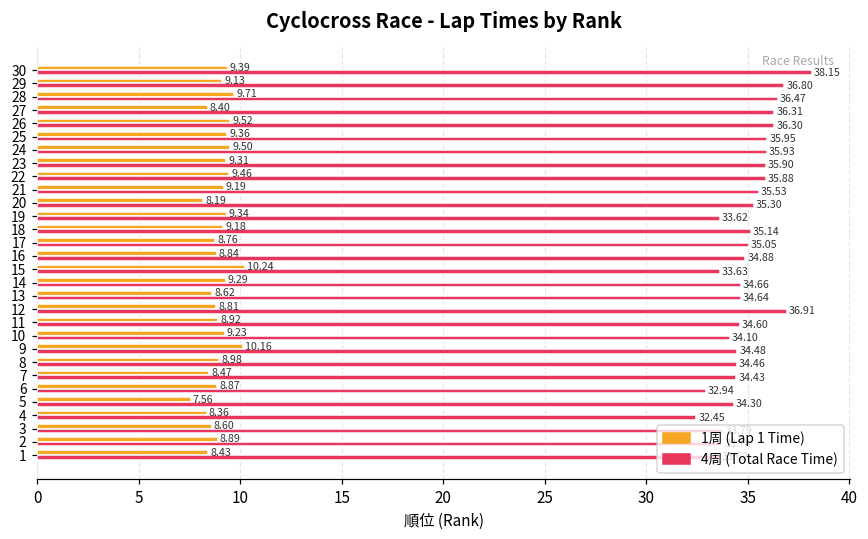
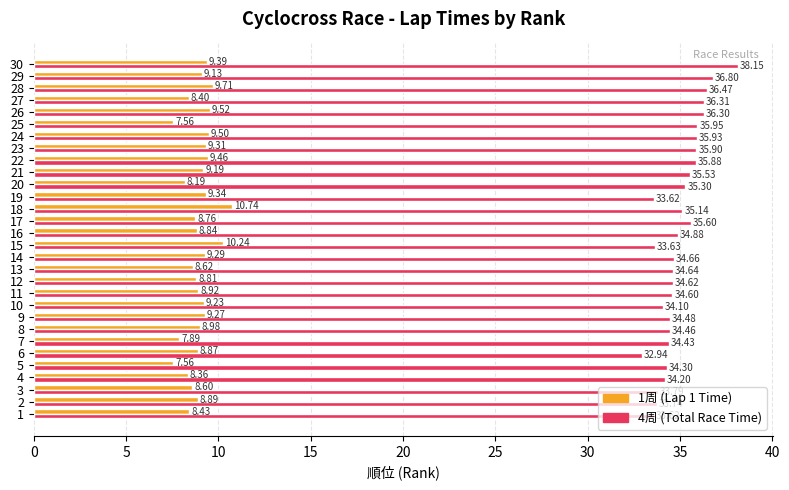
1周 (Lap 1 Time), 25: 9.36 -> 7.56
1周 (Lap 1 Time), 18: 9.18 -> 10.74
4周 (Total Race Time), 17: 35.05 -> 35.60
4周 (Total Race Time), 12: 36.91 -> 34.62
1周 (Lap 1 Time), 9: 10.16 -> 9.27
1周 (Lap 1 Time), 7: 8.47 -> 7.89
4周 (Total Race Time), 4: 32.45 -> 34.20
